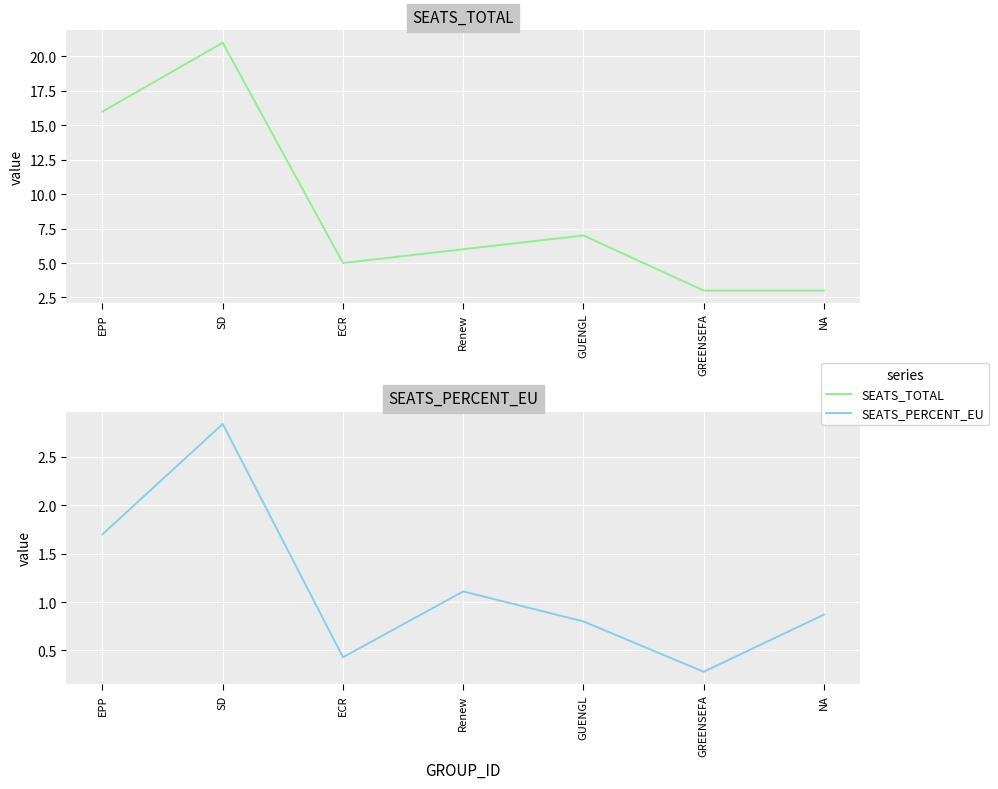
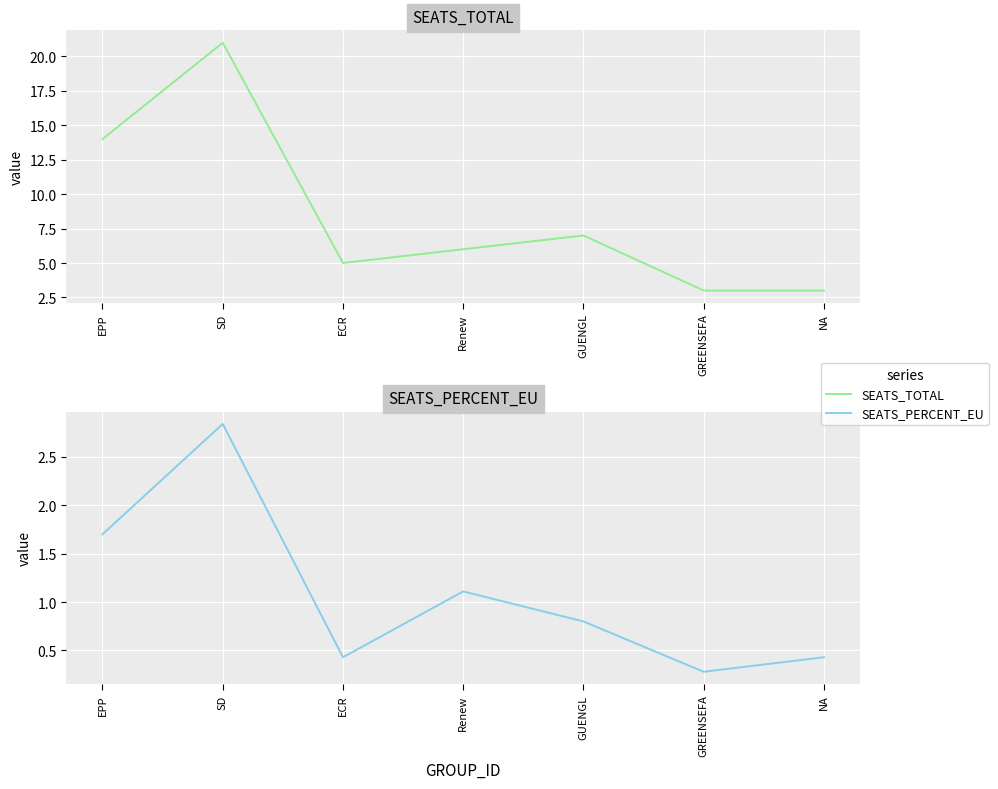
SEATS_TOTAL, EPP: 16 -> 14
SEATS_PERCENT_EU, NA: 0.9 -> 0.4
